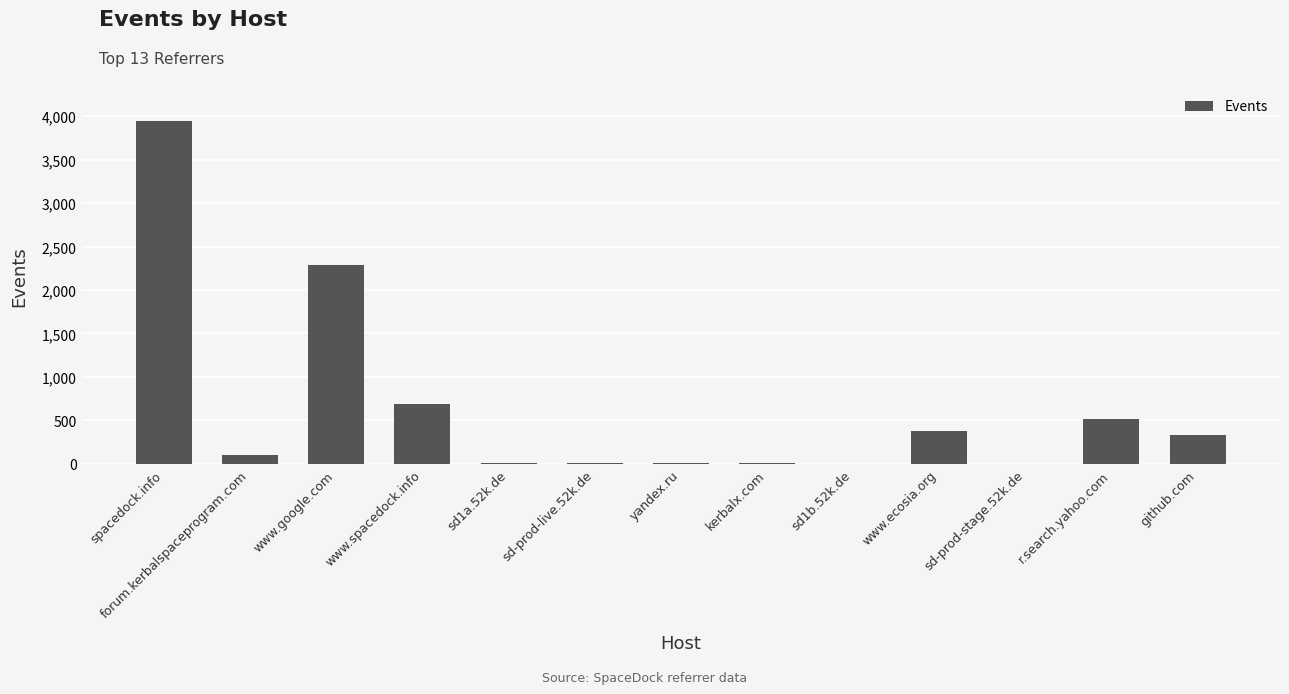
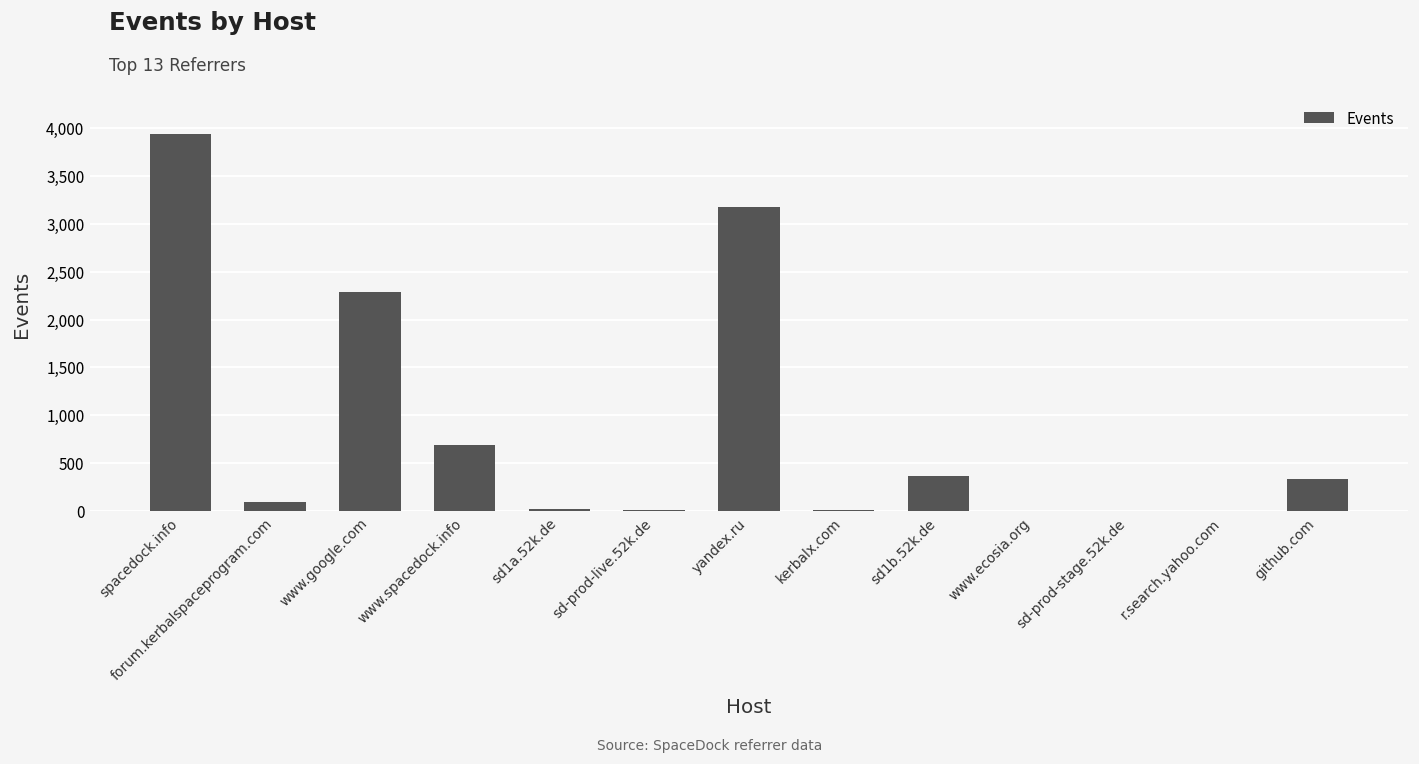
yandex.ru: 0 -> 3,200
sd1b.52k.de: 0 -> 400
www.ecosia.org: 400 -> 0
r.search.yahoo.com: 500 -> 0
